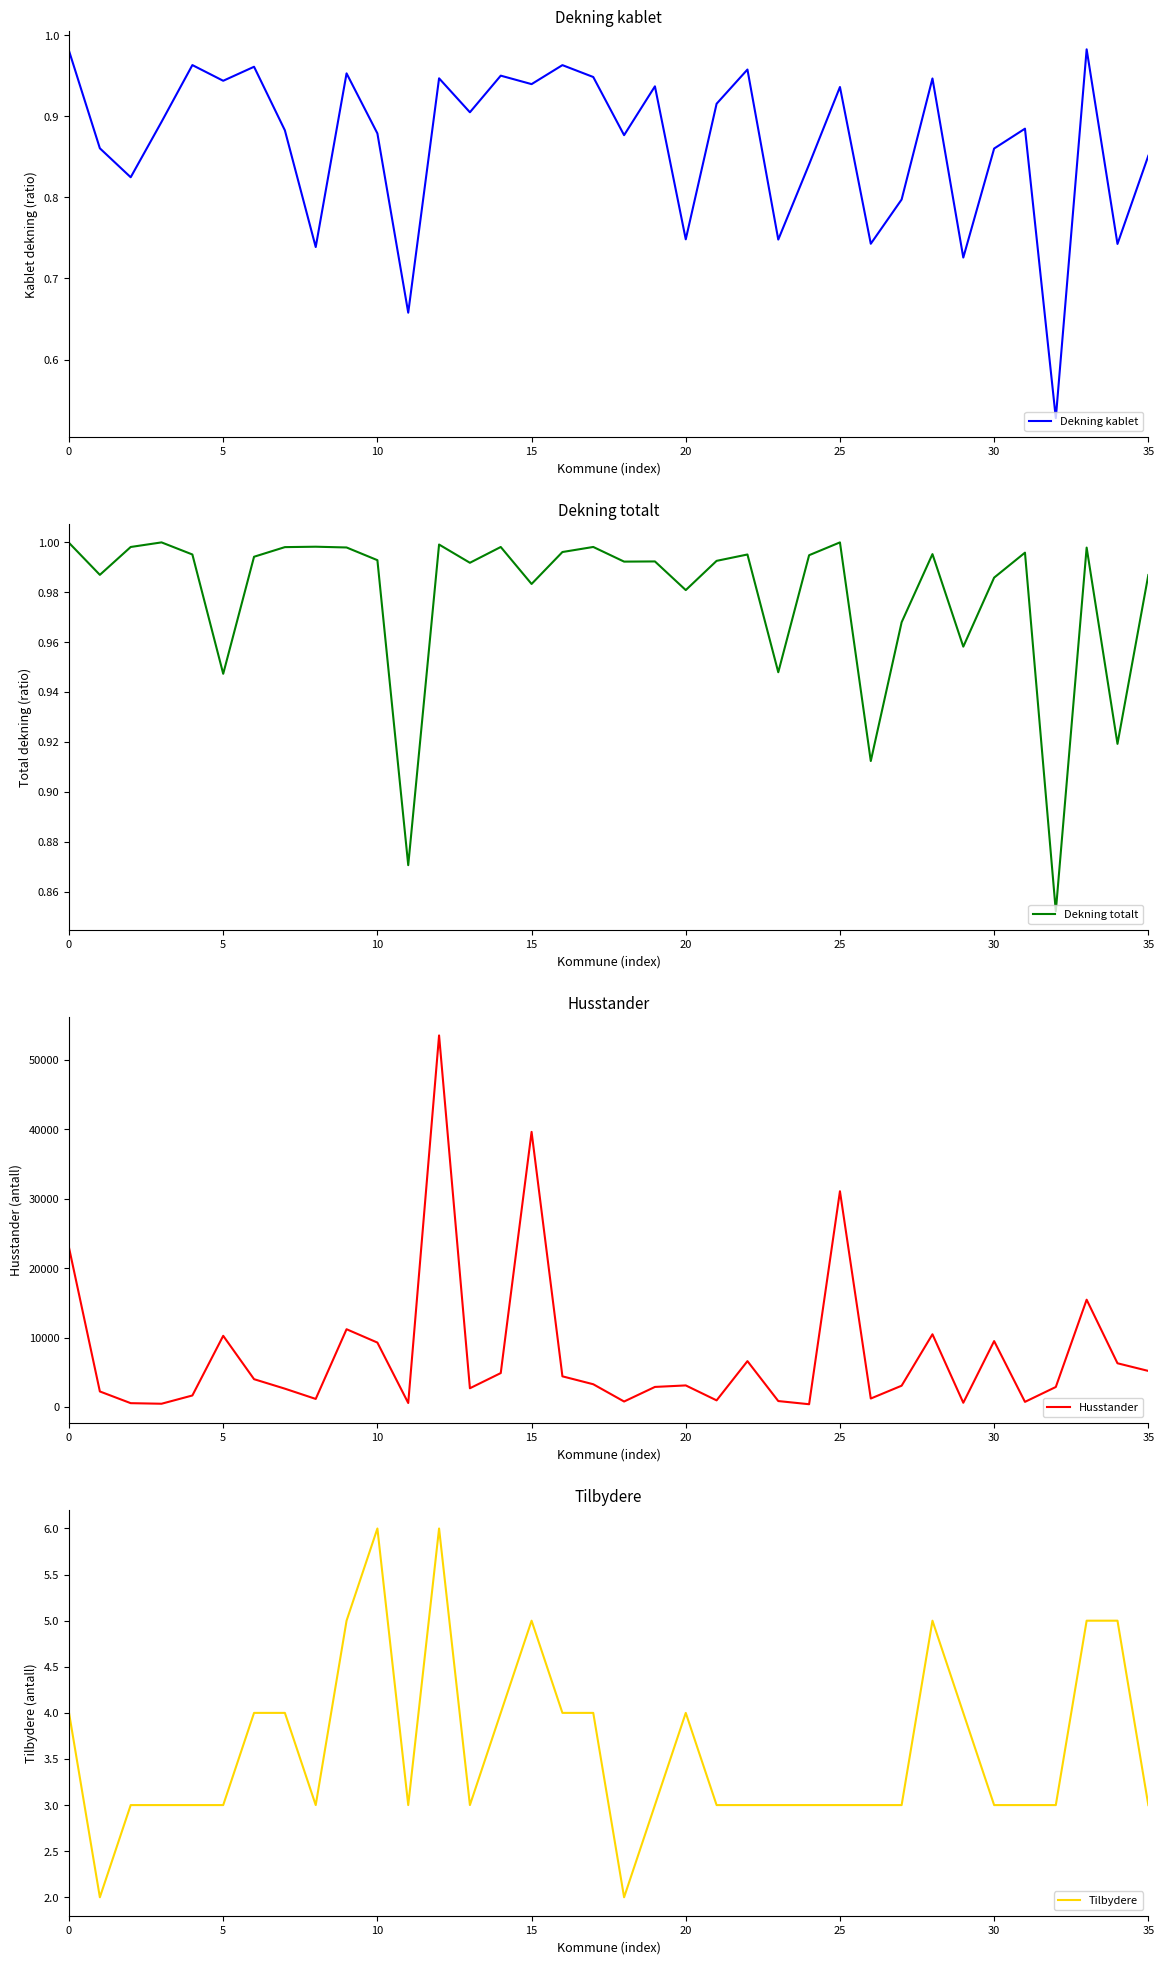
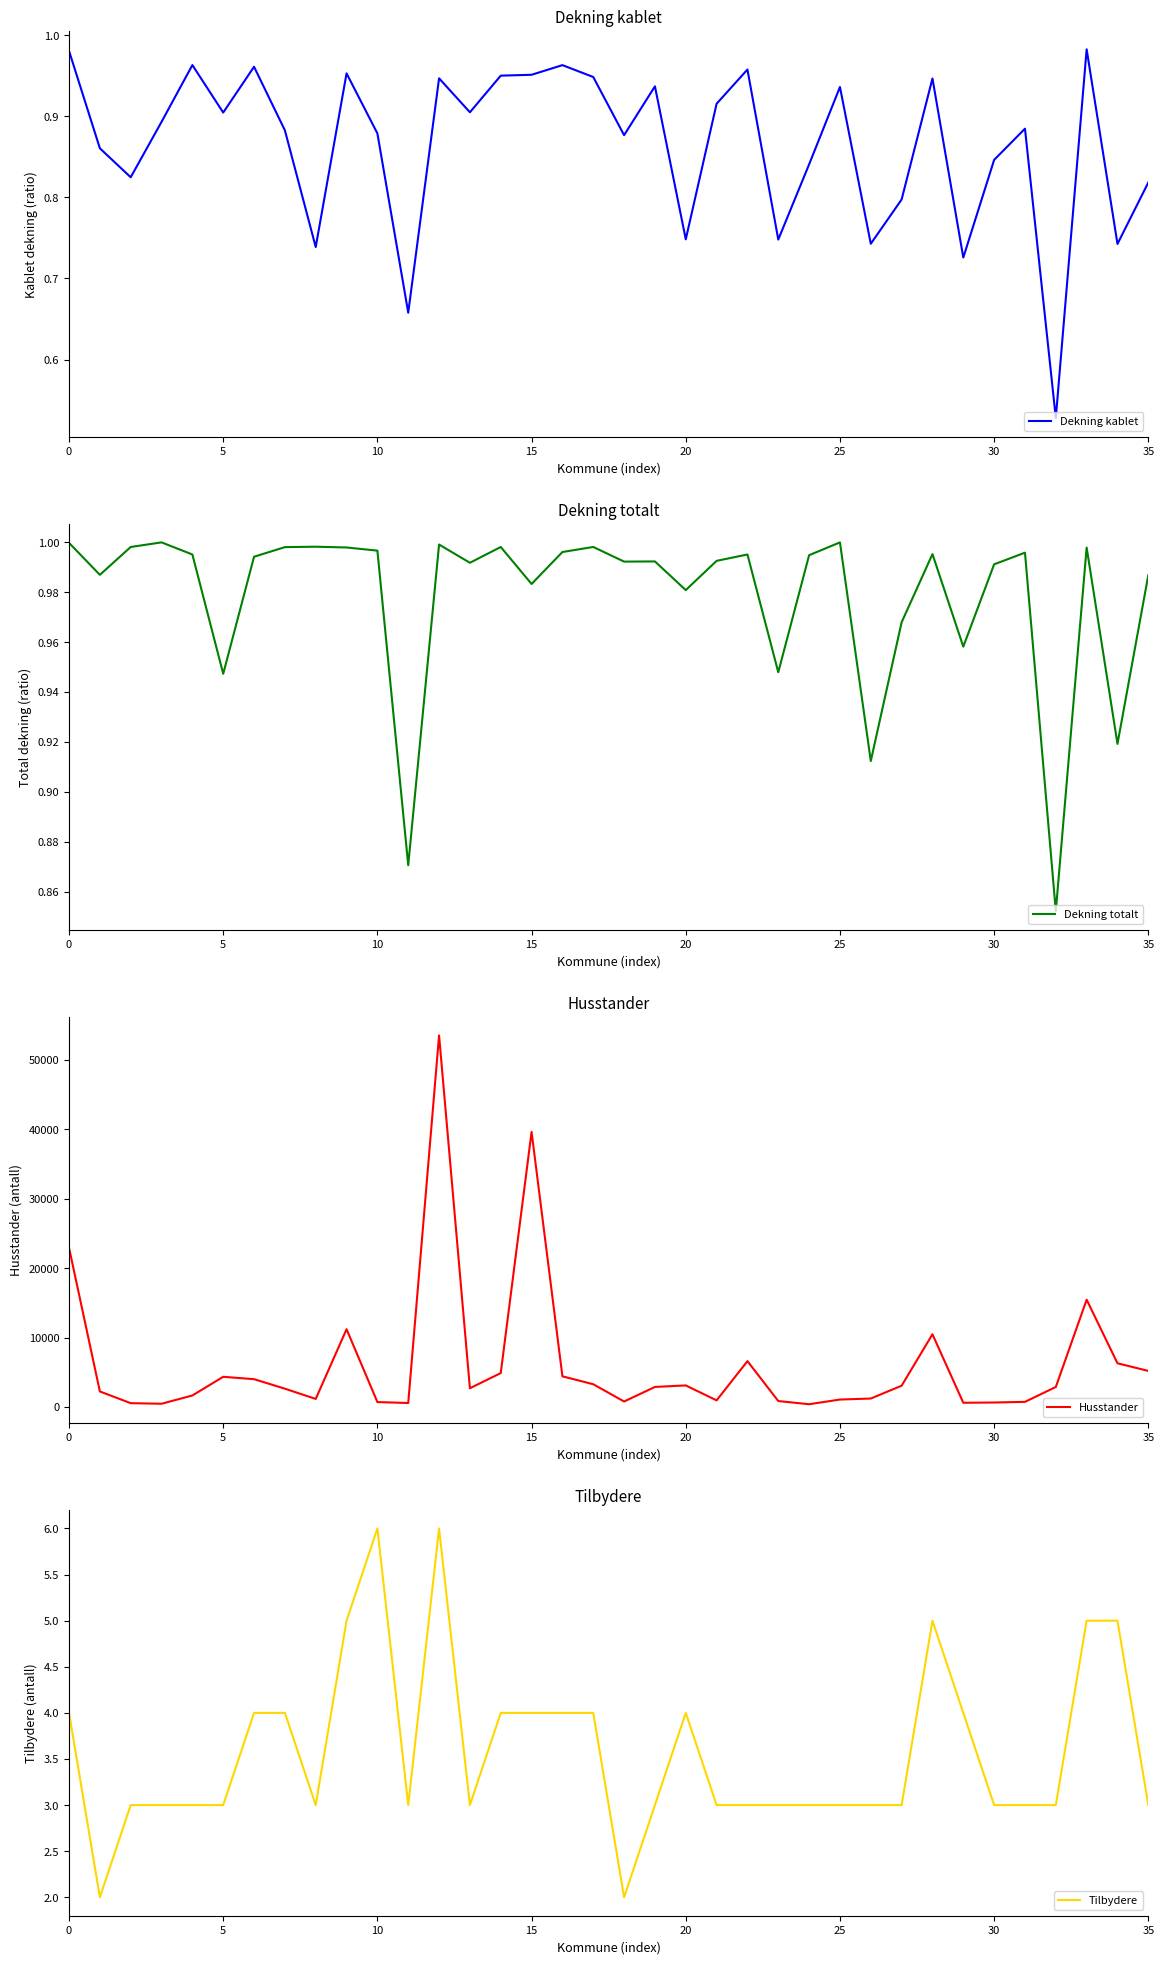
Dekning kablet, 5: 0.94 -> 0.90
Dekning kablet, 15: 0.94 -> 0.95
Dekning kablet, 30: 0.86 -> 0.85
Dekning kablet, 35: 0.85 -> 0.82
Dekning totalt, 10: 0.993 -> 0.997
Dekning totalt, 30: 0.986 -> 0.991
Husstander, 5: 10000 -> 4000
Husstander, 10: 9000 -> 1000
Husstander, 25: 31000 -> 1000
Husstander, 30: 9000 -> 1000
Tilbydere, 15: 5 -> 4
